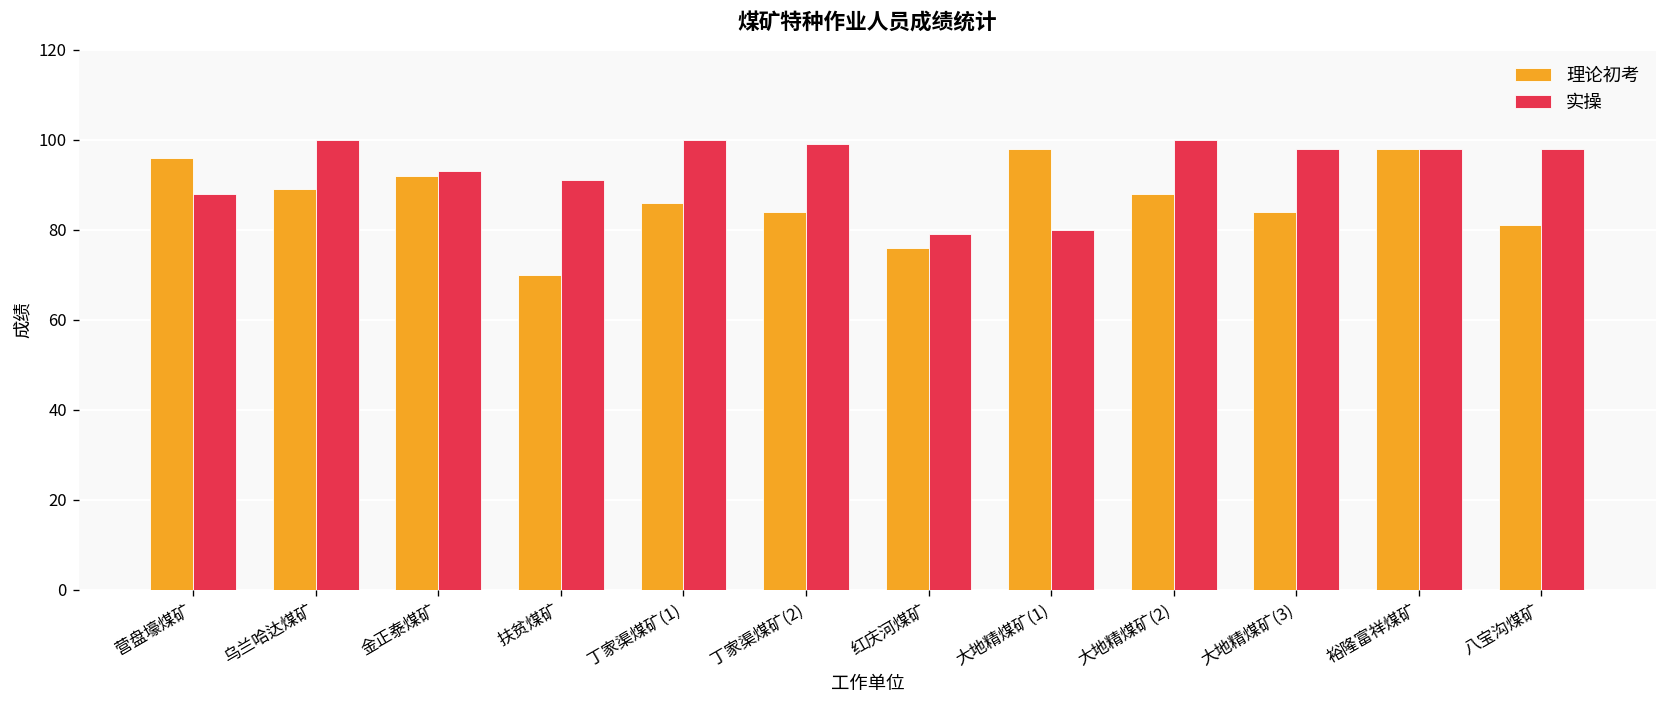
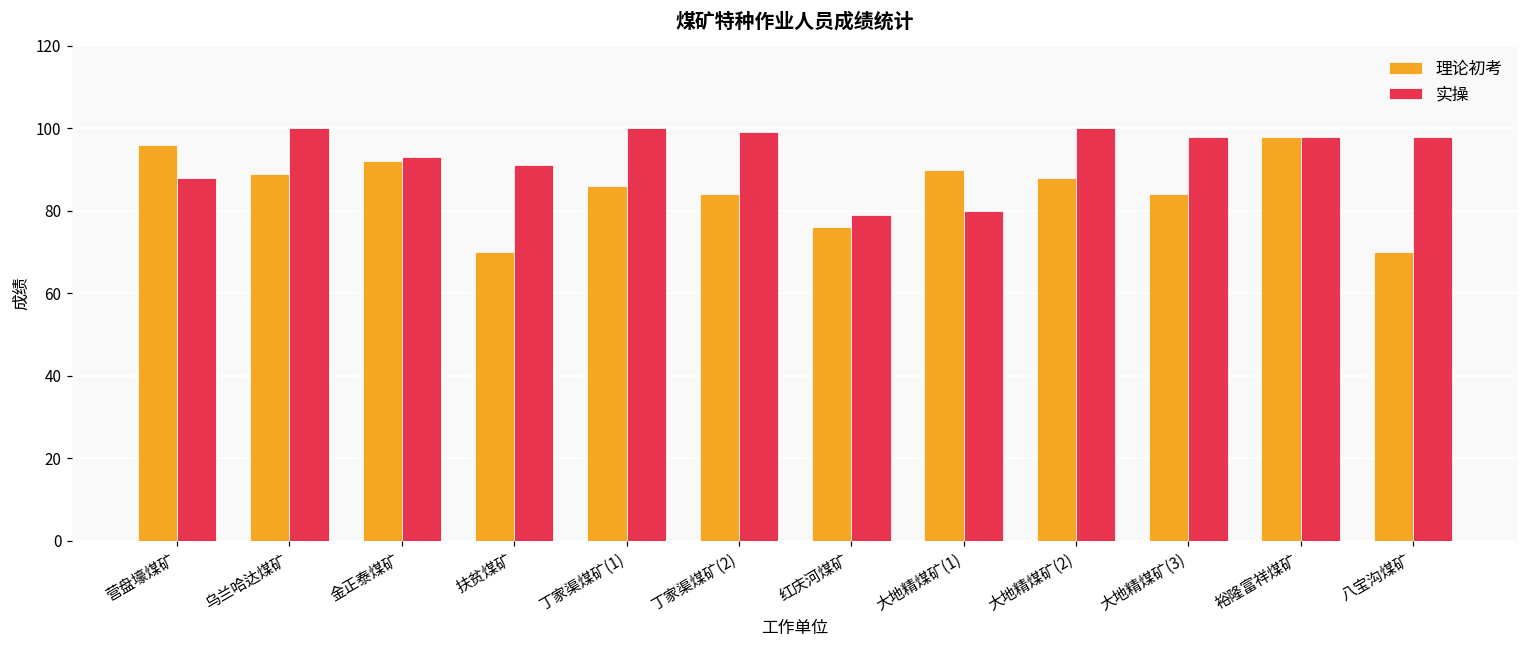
理论初考, 大地精煤矿(1): 98 -> 90
理论初考, 八宝沟煤矿: 81 -> 70
